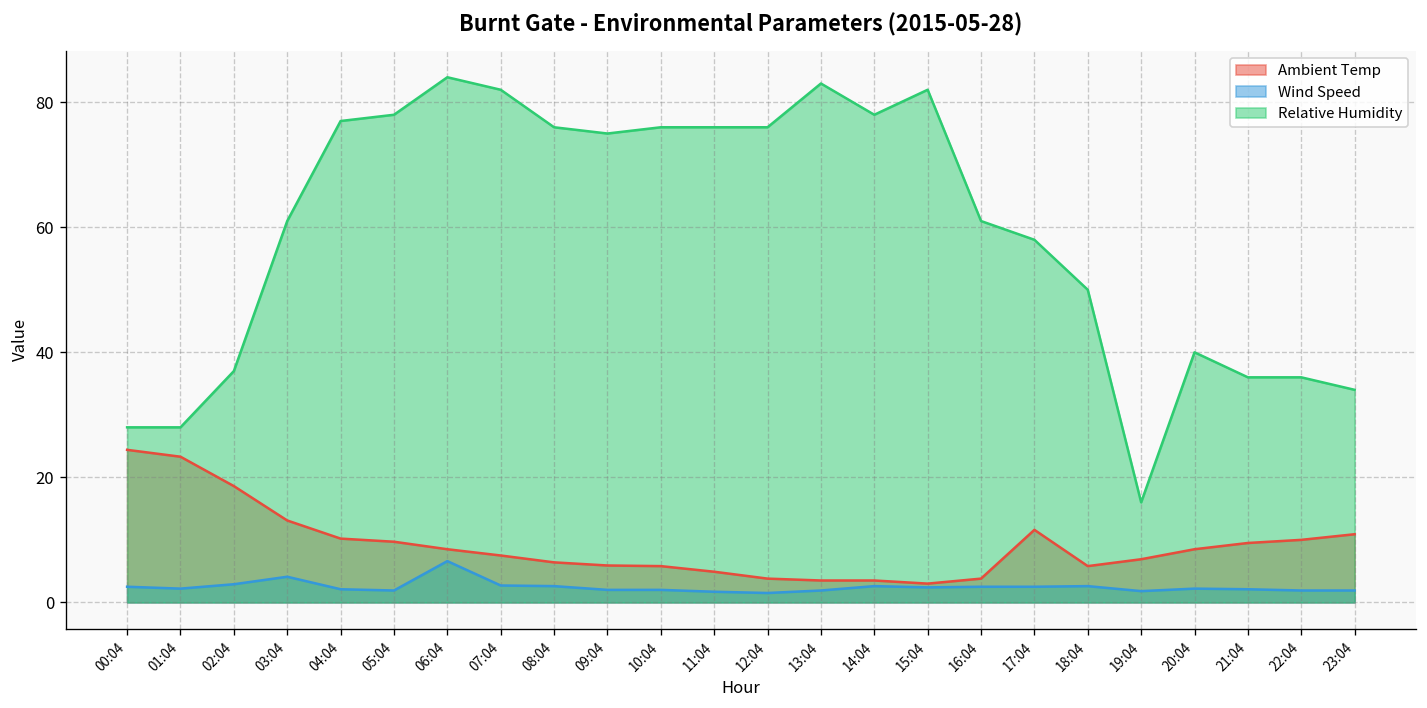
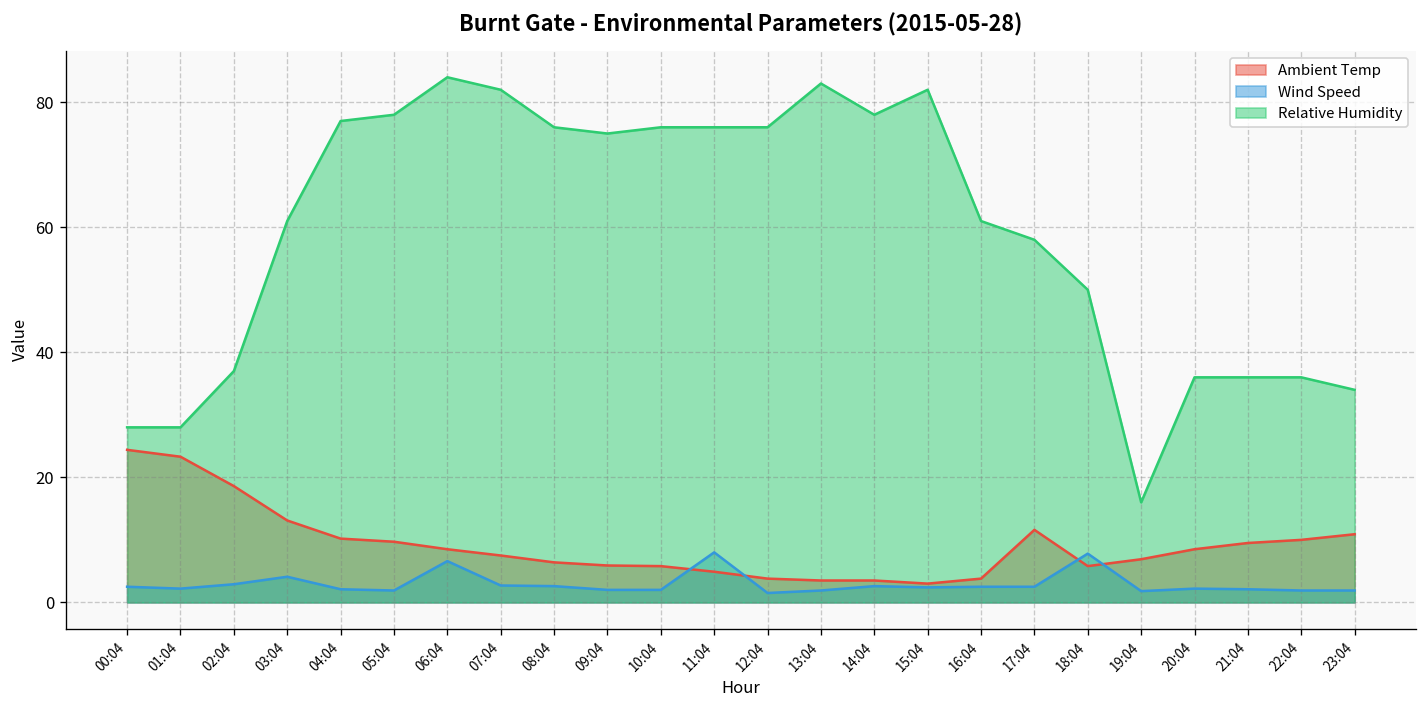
Wind Speed, 11:04: 2 -> 8
Wind Speed, 18:04: 3 -> 8
Relative Humidity, 20:04: 40 -> 36
